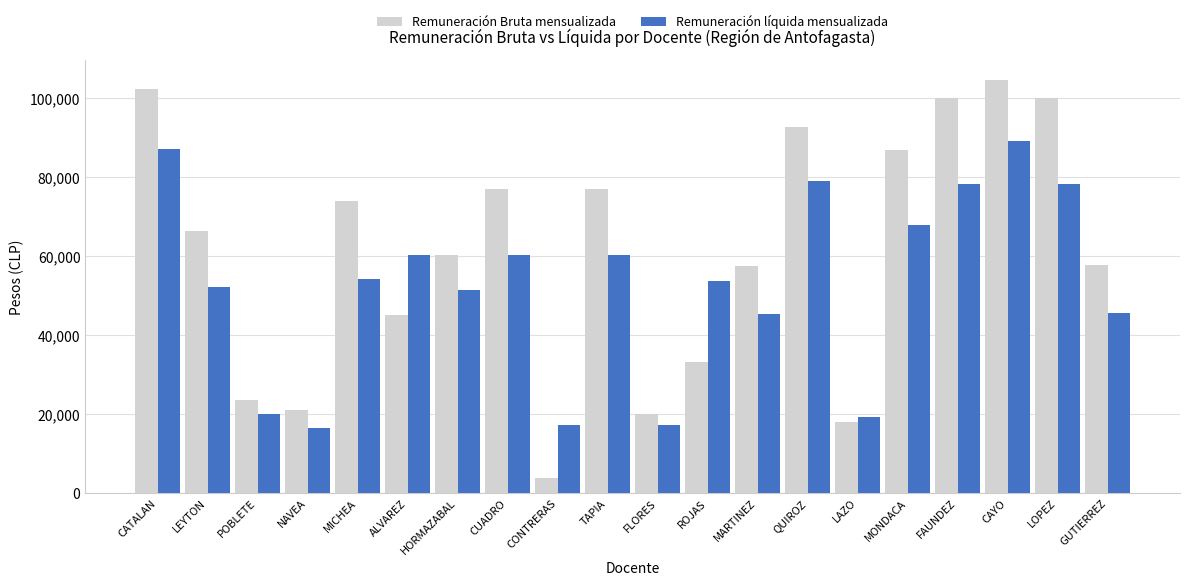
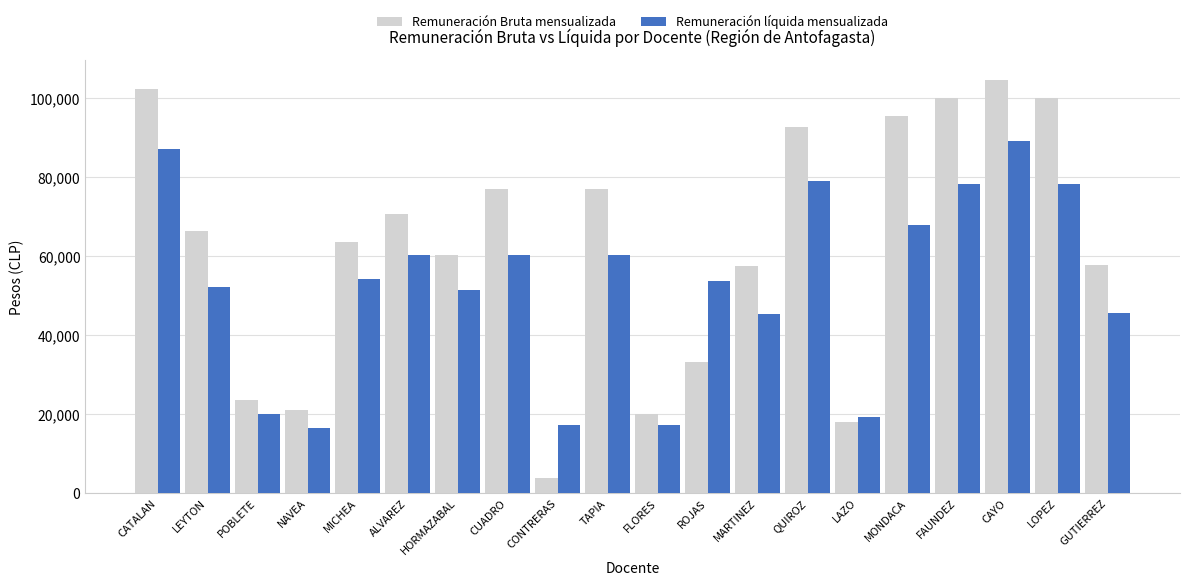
Remuneración Bruta mensualizada, MICHEA: 74,000 -> 64,000
Remuneración Bruta mensualizada, ALVAREZ: 45,000 -> 71,000
Remuneración Bruta mensualizada, MONDACA: 87,000 -> 96,000
